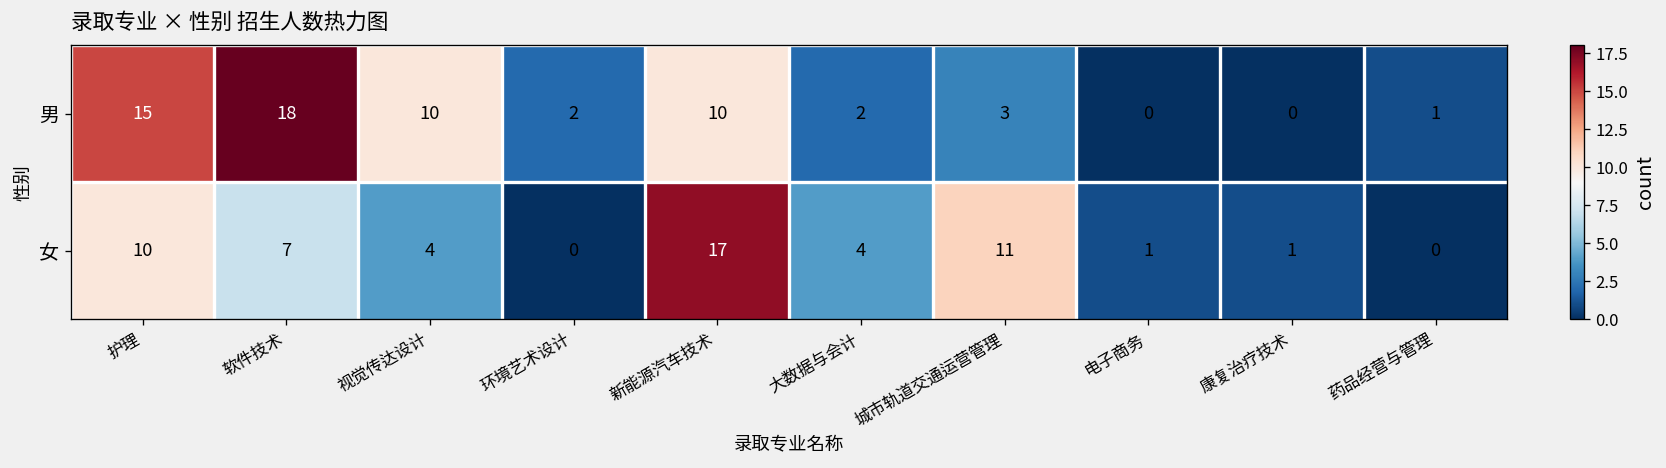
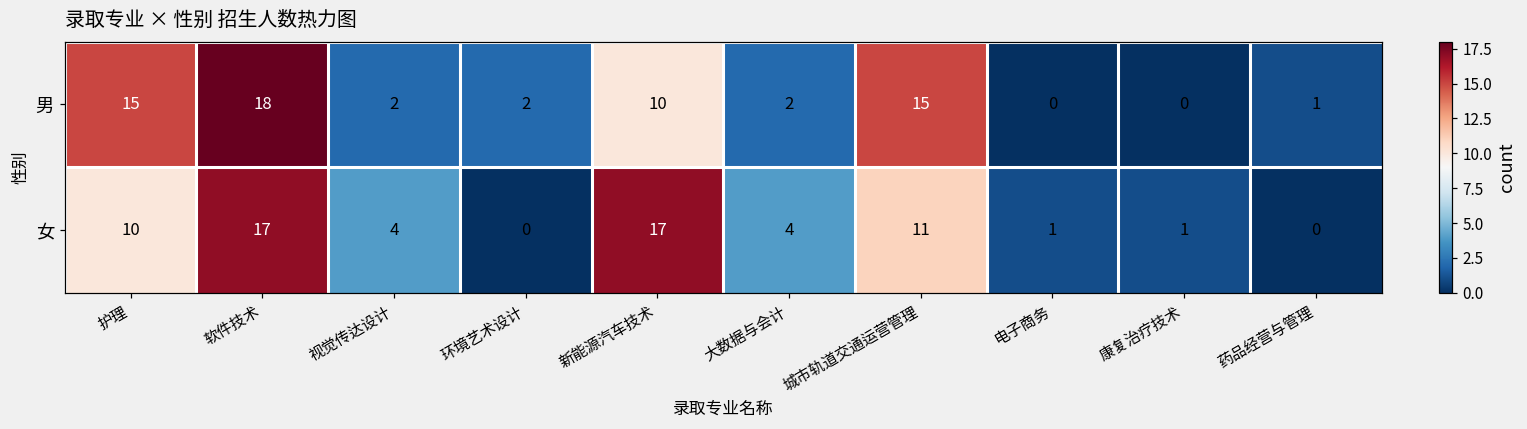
男, 视觉传达设计: 10 -> 2
男, 城市轨道交通运营管理: 3 -> 15
女, 软件技术: 7 -> 17
